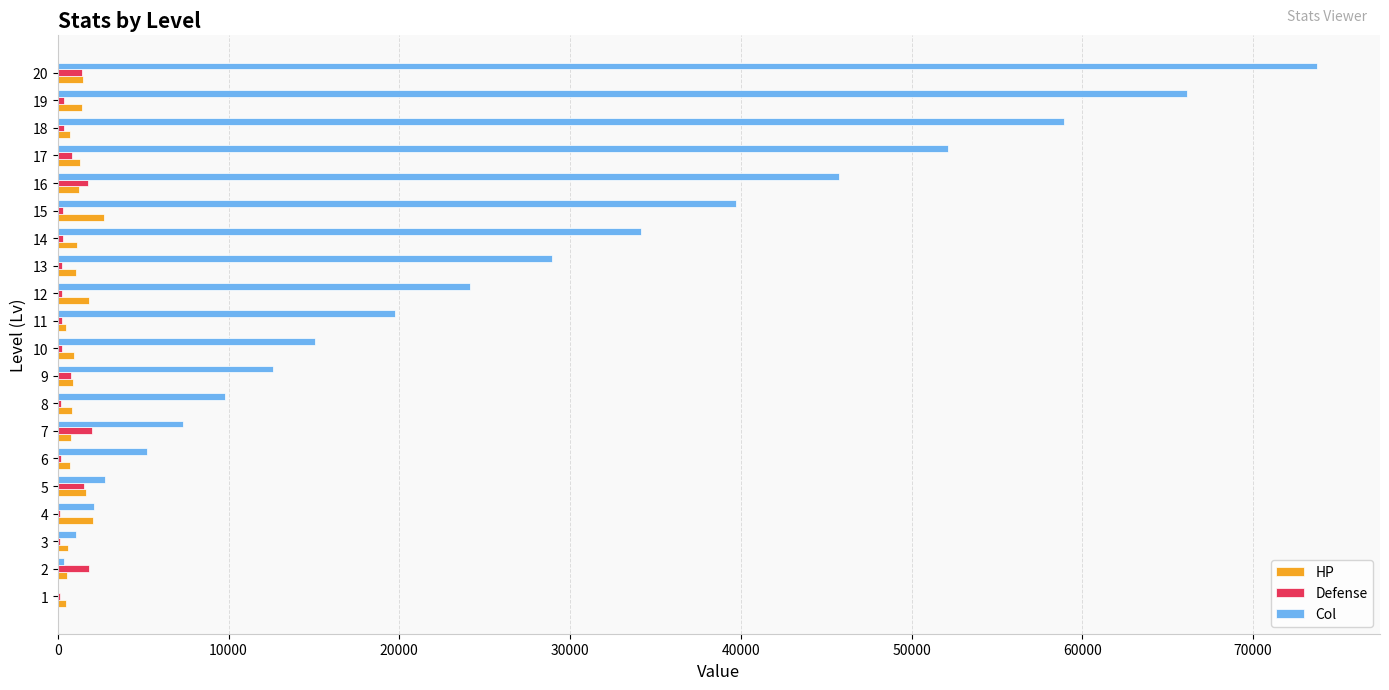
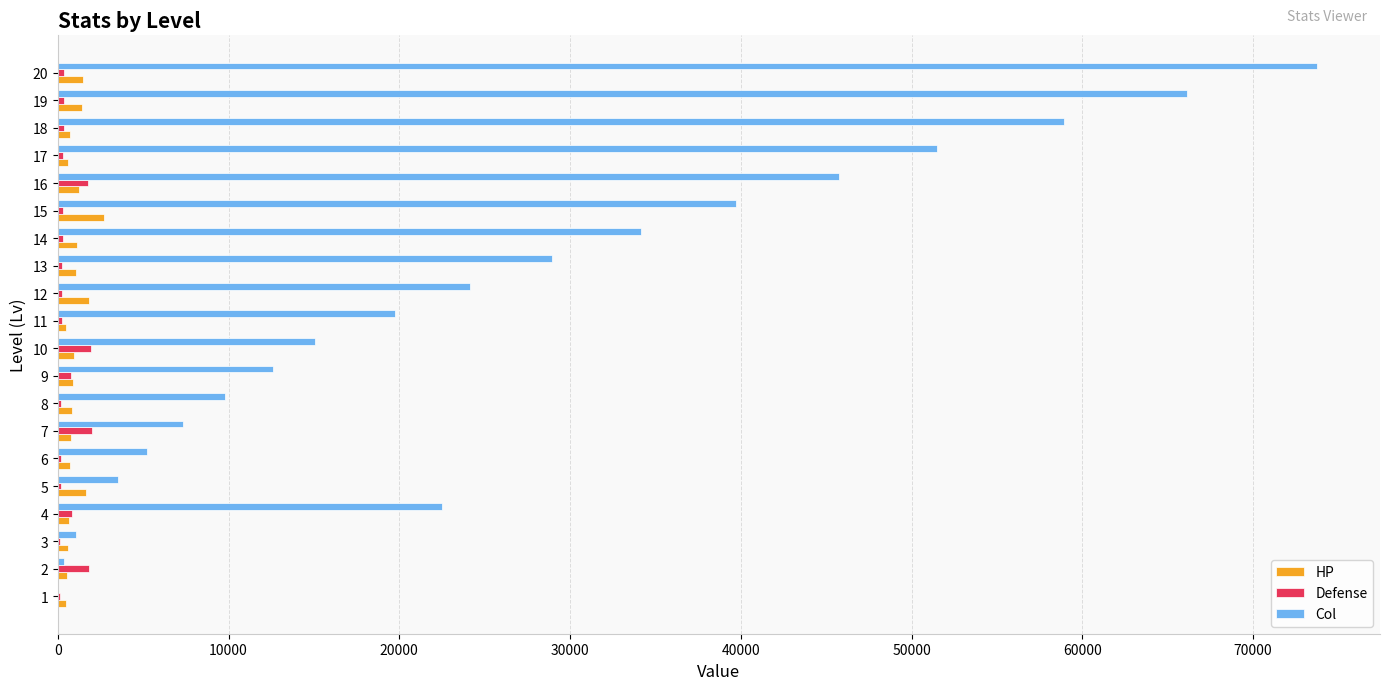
Defense, 20: 1400 -> 400
Col, 17: 52200 -> 51500
Defense, 17: 900 -> 300
HP, 17: 1300 -> 600
Defense, 10: 200 -> 1900
Col, 5: 2800 -> 3500
Defense, 5: 1600 -> 200
Col, 4: 2100 -> 22500
Defense, 4: 200 -> 800
HP, 4: 2100 -> 600
